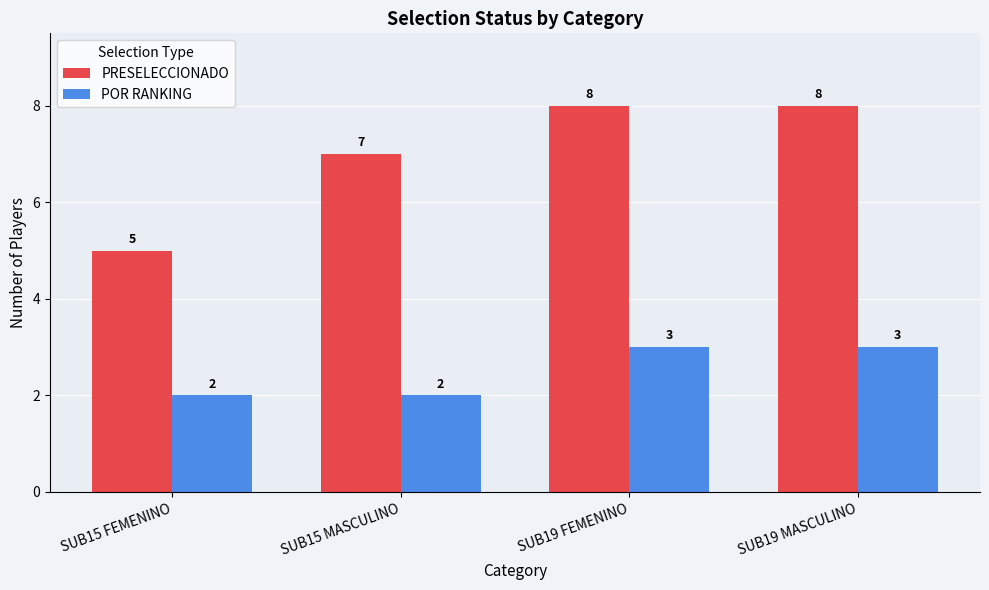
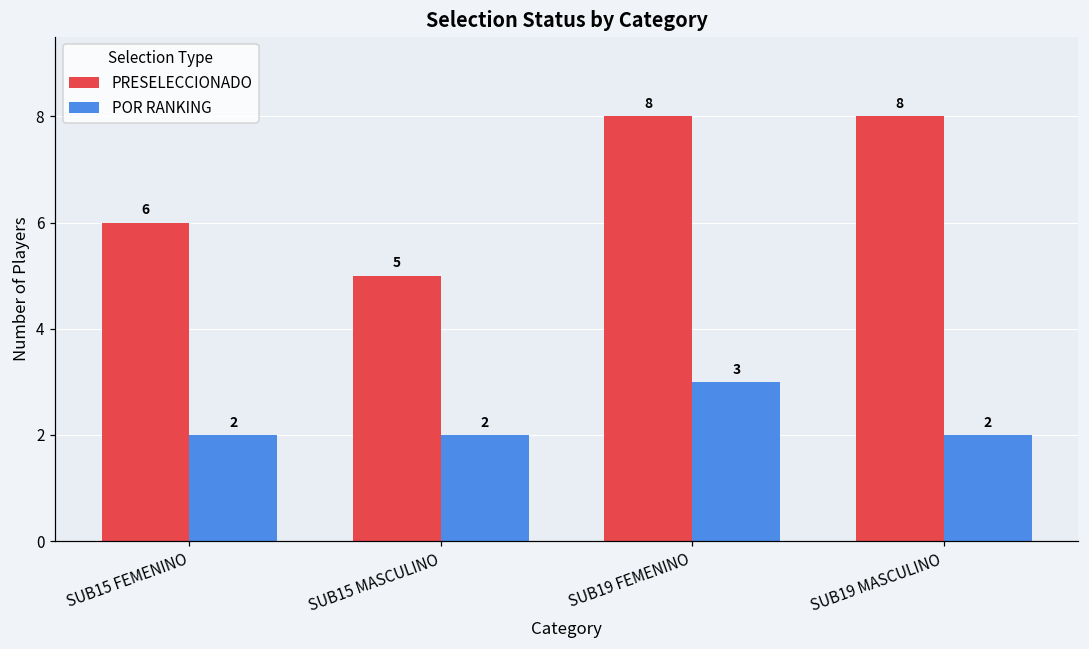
PRESELECCIONADO, SUB15 FEMENINO: 5 -> 6
PRESELECCIONADO, SUB15 MASCULINO: 7 -> 5
POR RANKING, SUB19 MASCULINO: 3 -> 2
